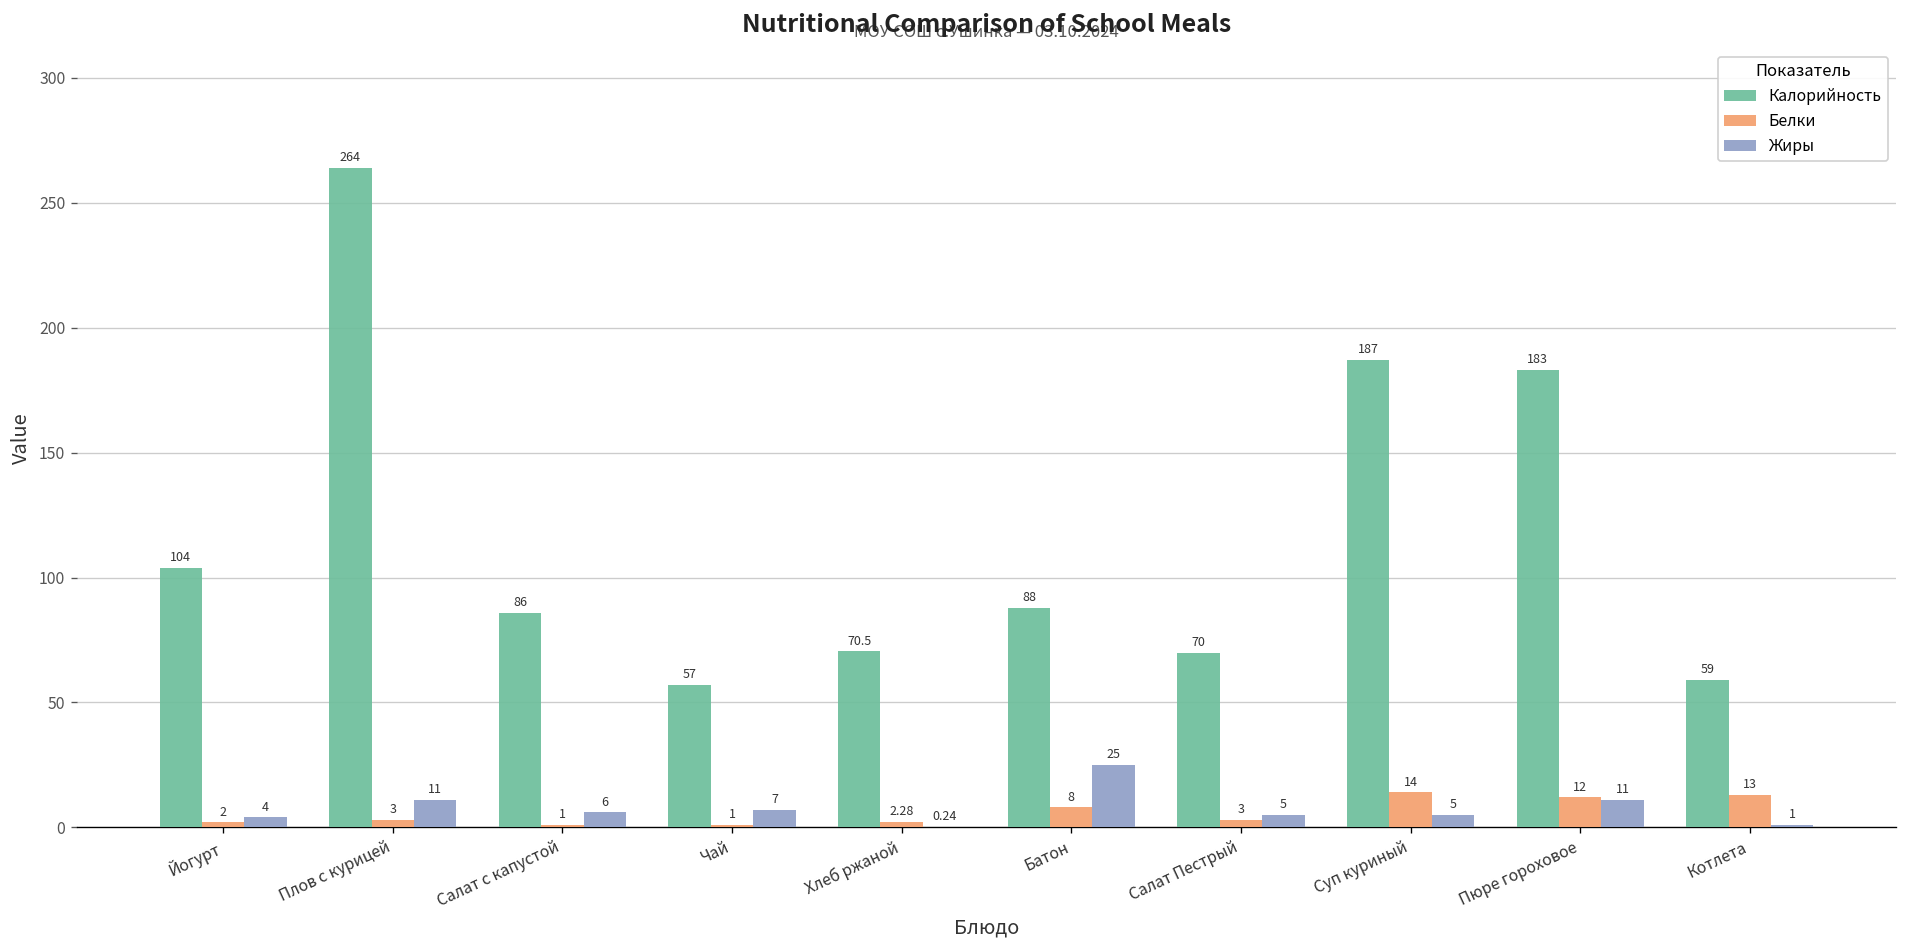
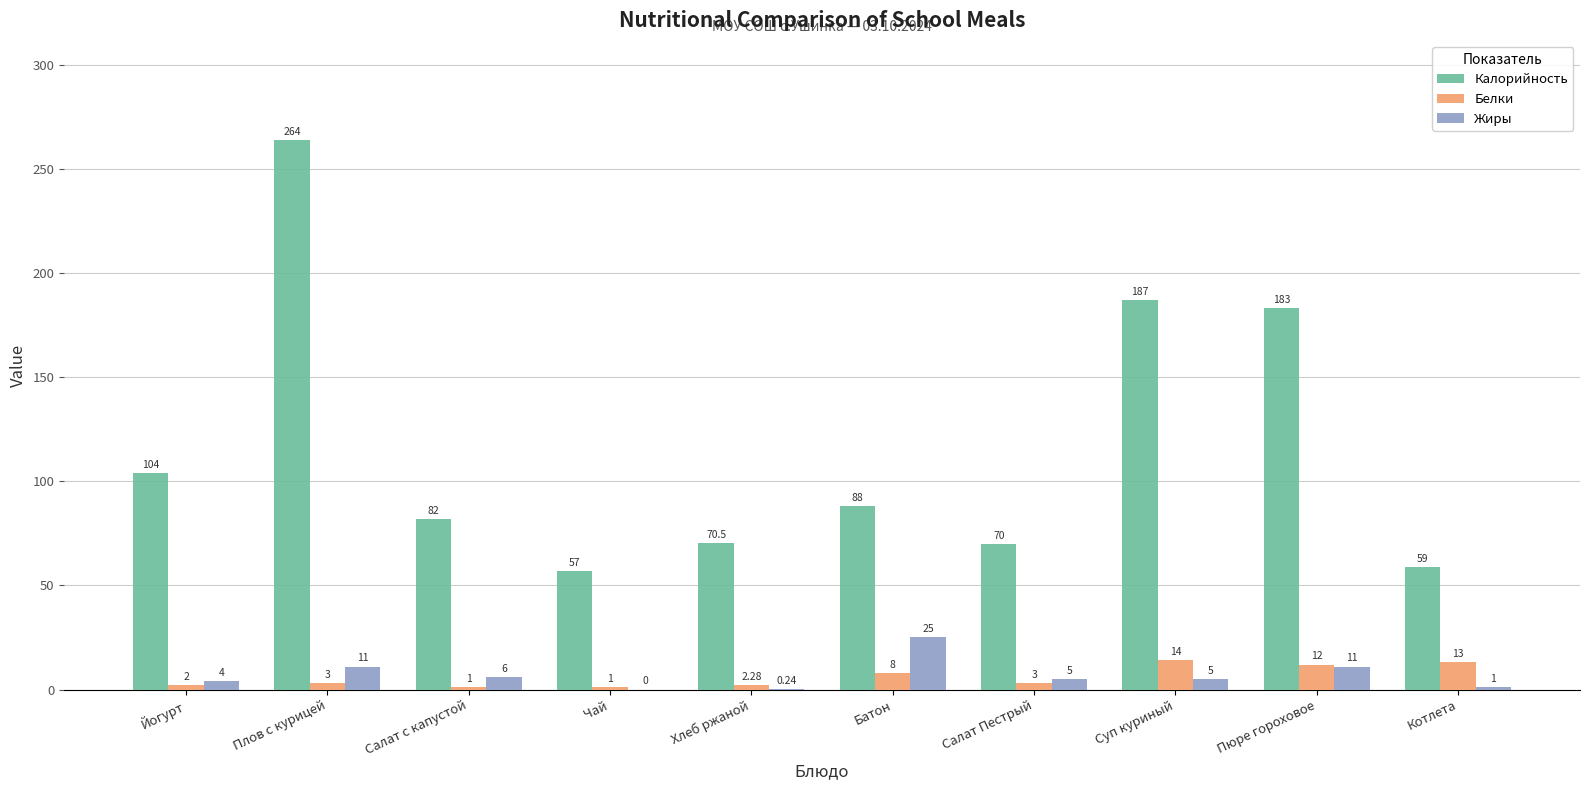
Калорийность, Салат с капустой: 86 -> 82
Жиры, Чай: 7 -> 0
